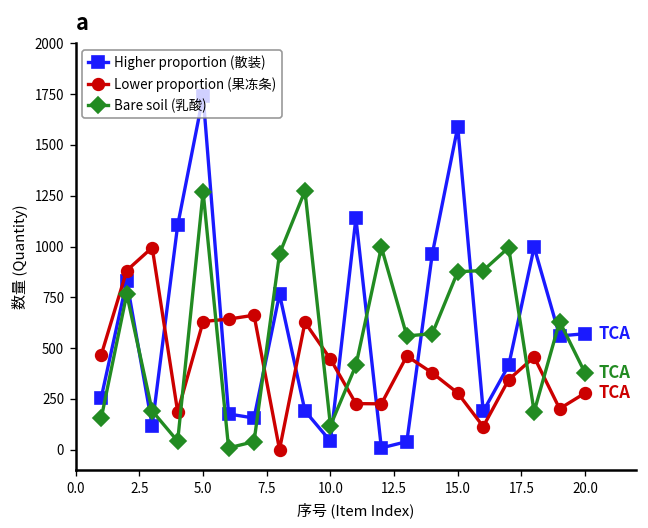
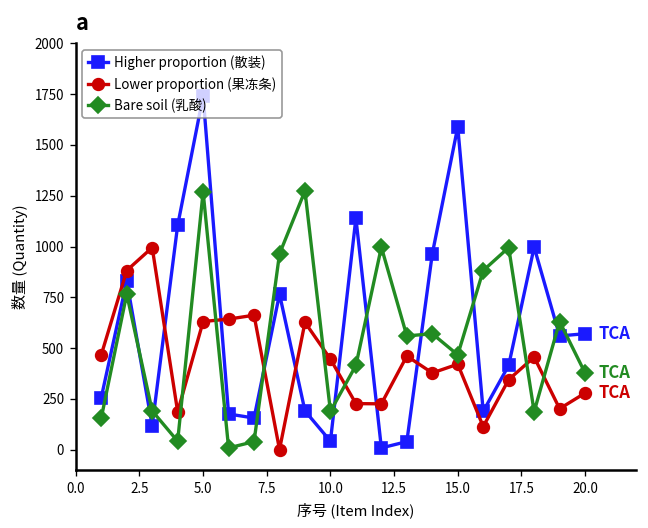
Bare soil (乳酸), 10.0: 120 -> 190
Lower proportion (果冻条), 15.0: 280 -> 420
Bare soil (乳酸), 15.0: 880 -> 470
